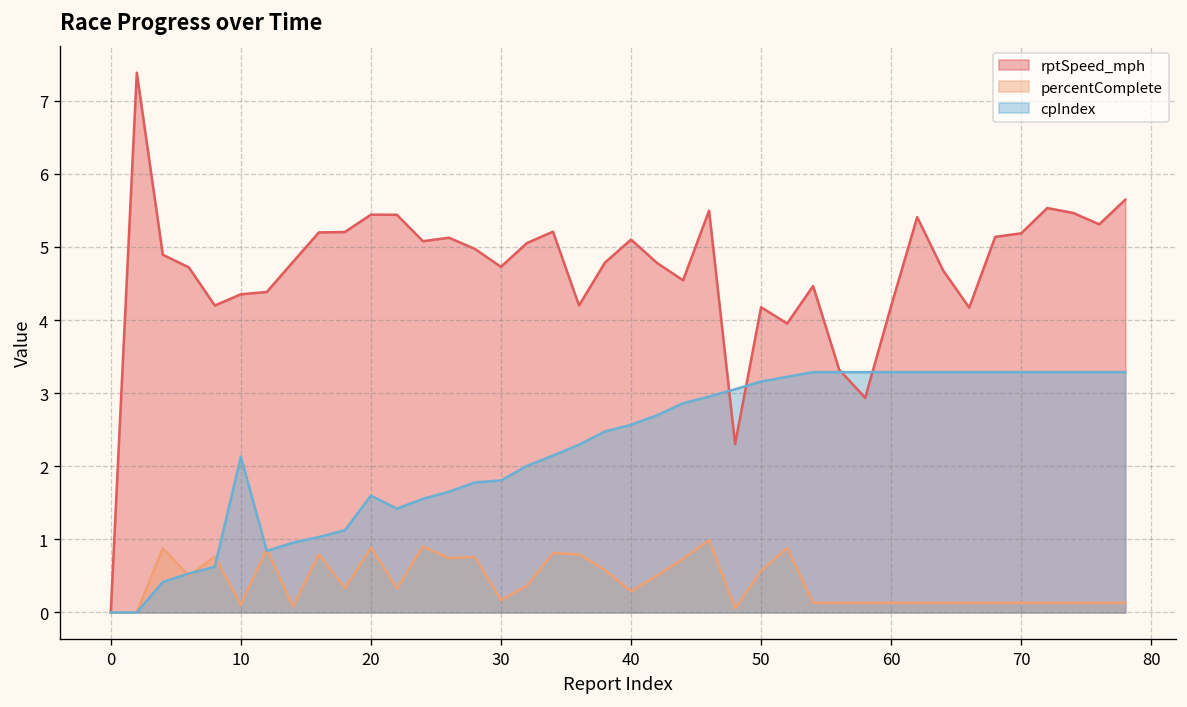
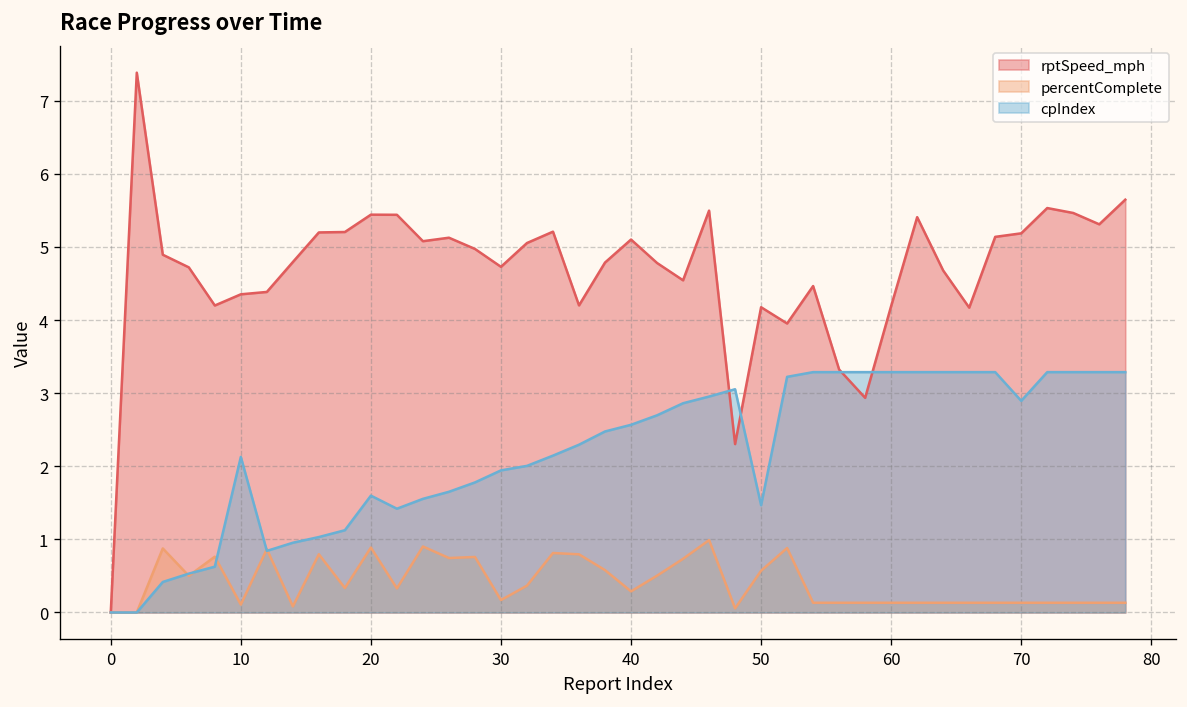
cpIndex, 30: 1.8 -> 1.9
cpIndex, 50: 3.2 -> 1.5
cpIndex, 70: 3.3 -> 2.9
